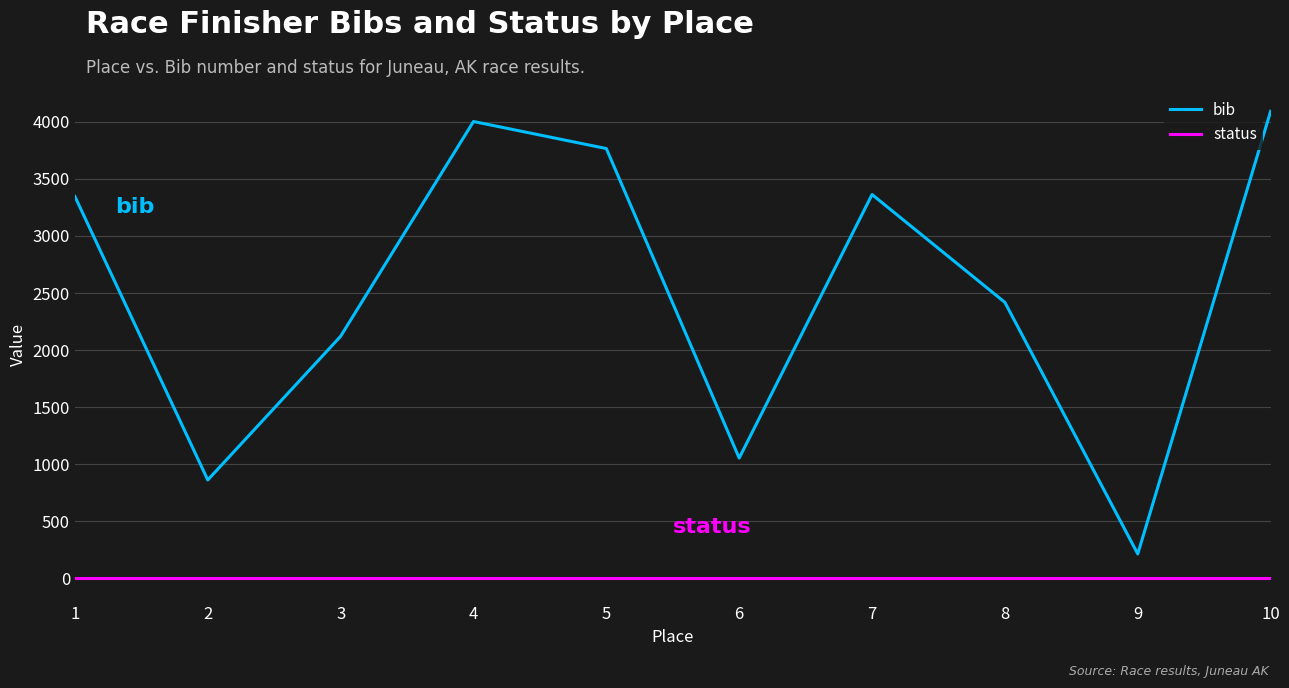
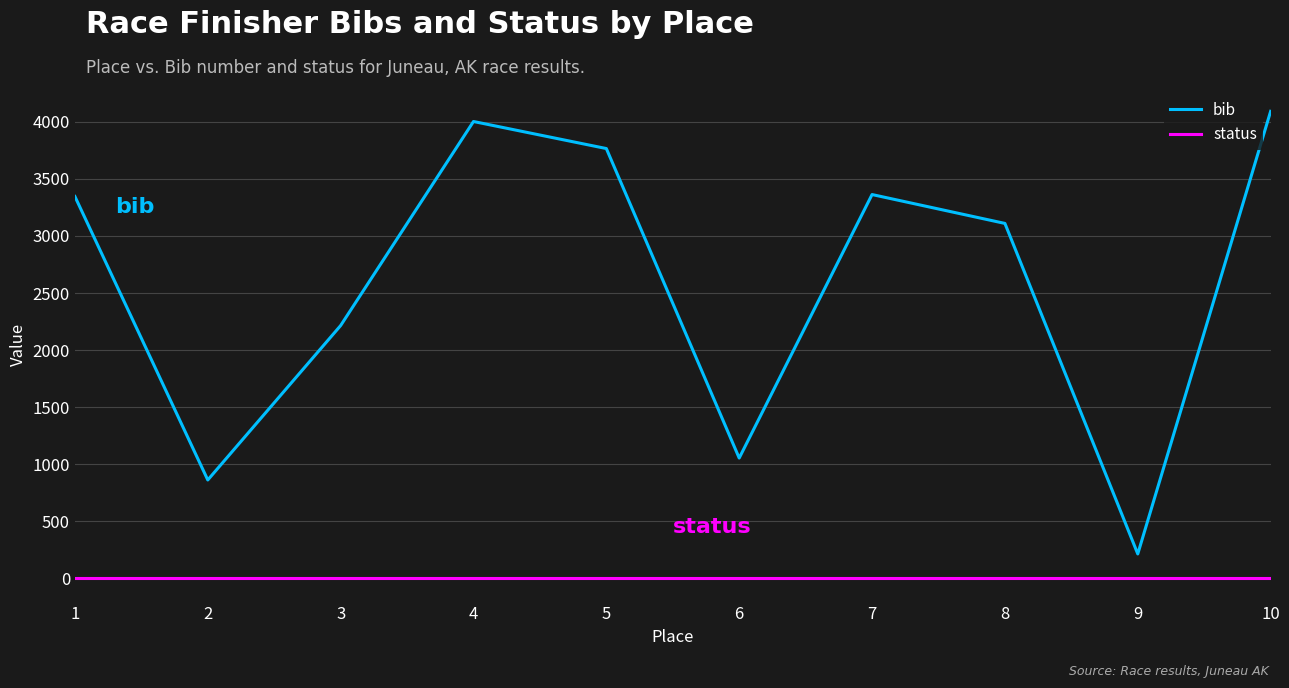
bib, 3: 2120 -> 2220
bib, 8: 2420 -> 3110
